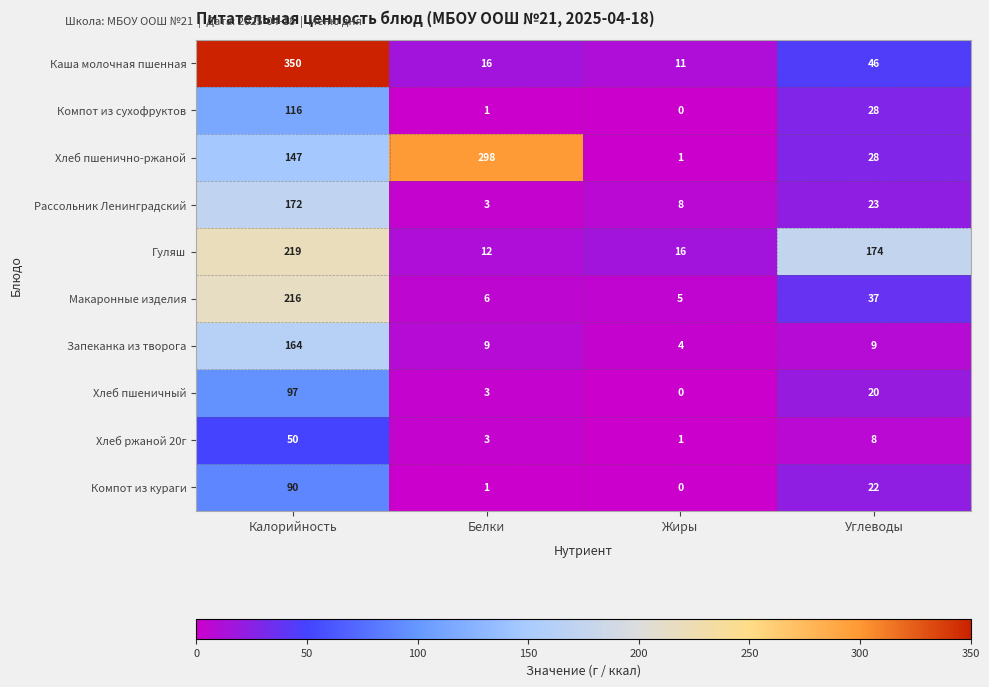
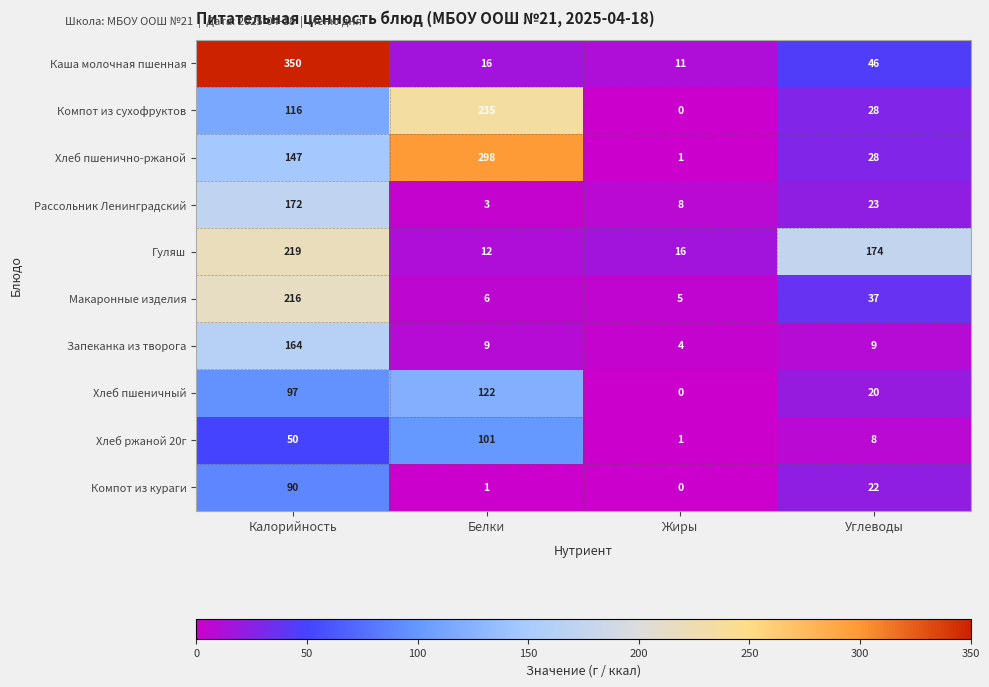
Компот из сухофруктов, Белки: 1 -> 235
Хлеб пшеничный, Белки: 3 -> 122
Хлеб ржаной 20г, Белки: 3 -> 101
